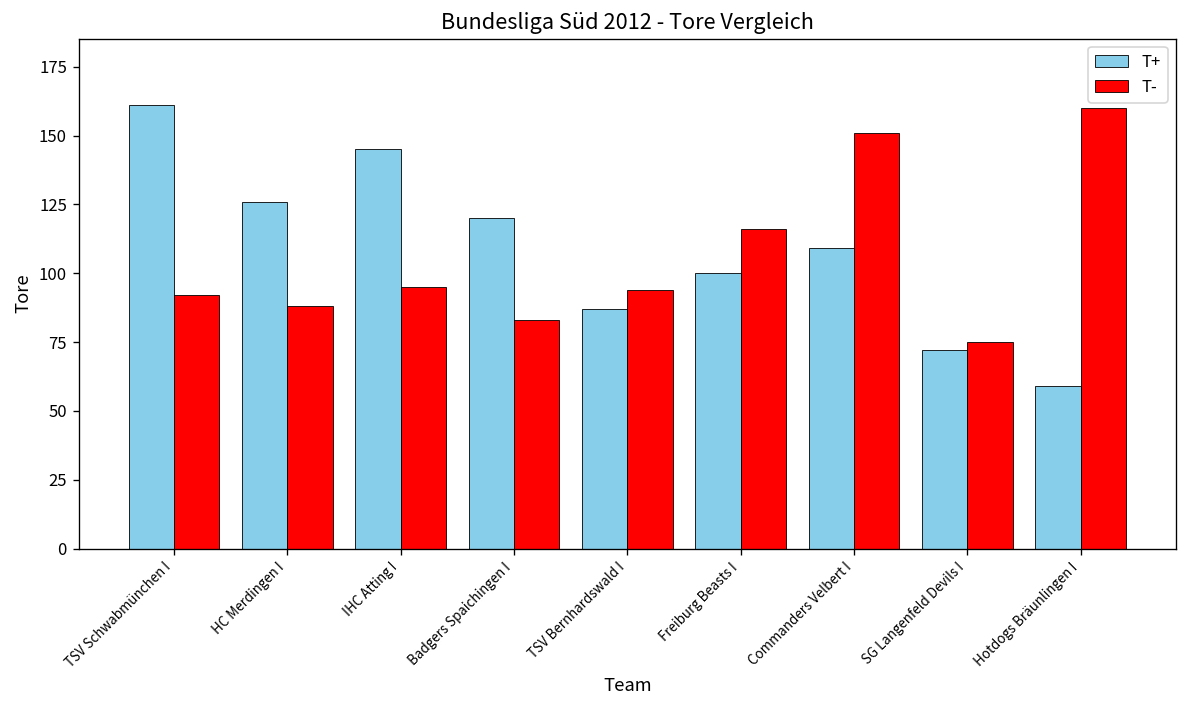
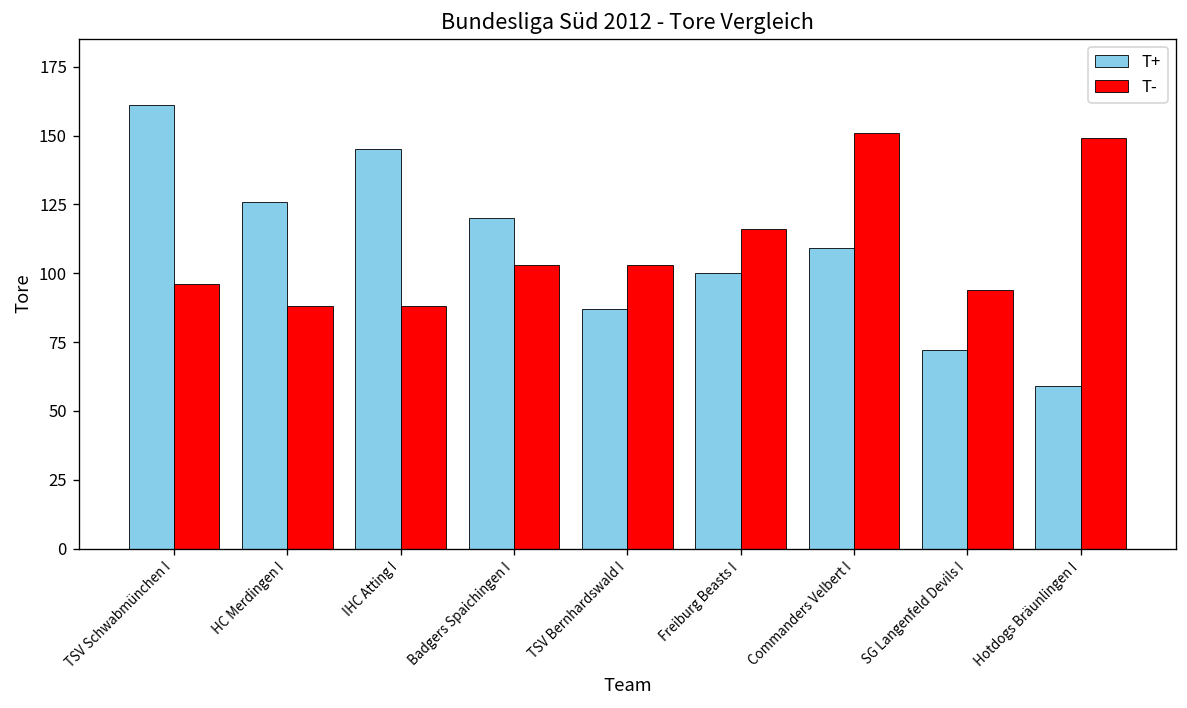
T-, TSV Schwabmünchen I: 92 -> 96
T-, IHC Atting I: 95 -> 88
T-, Badgers Spaichingen I: 83 -> 103
T-, TSV Bernhardswald I: 94 -> 103
T-, SG Langenfeld Devils I: 75 -> 94
T-, Hotdogs Bräunlingen I: 160 -> 149
